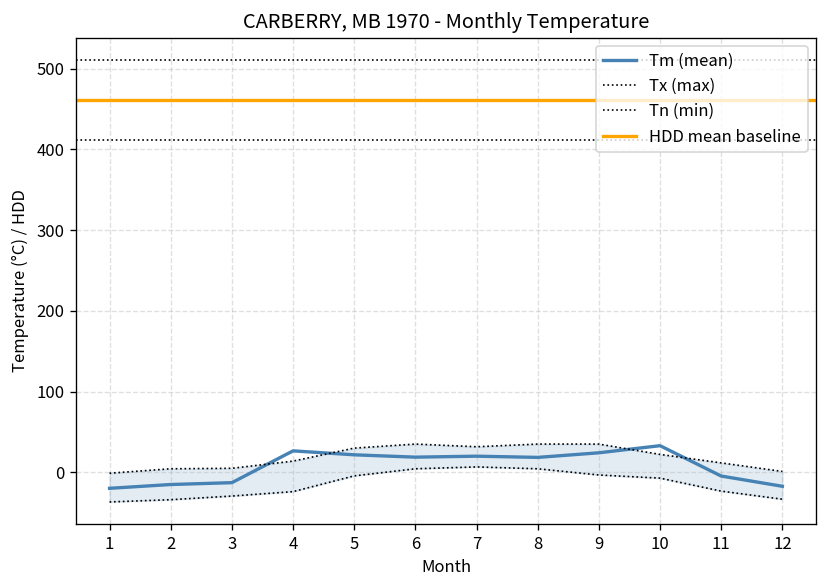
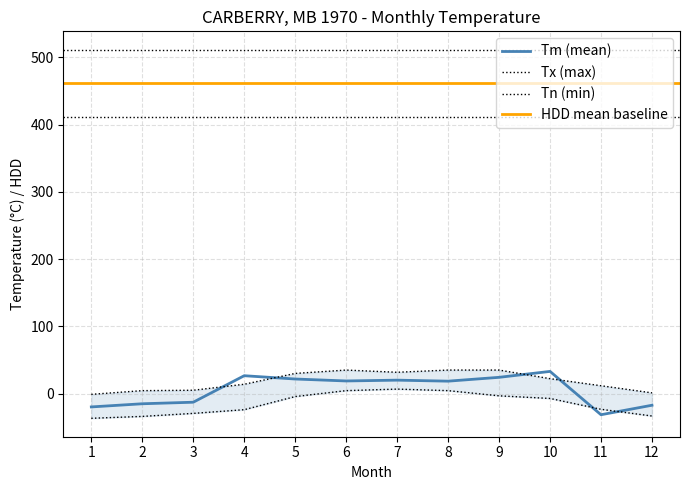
Tm (mean), 11: 0 -> -30
